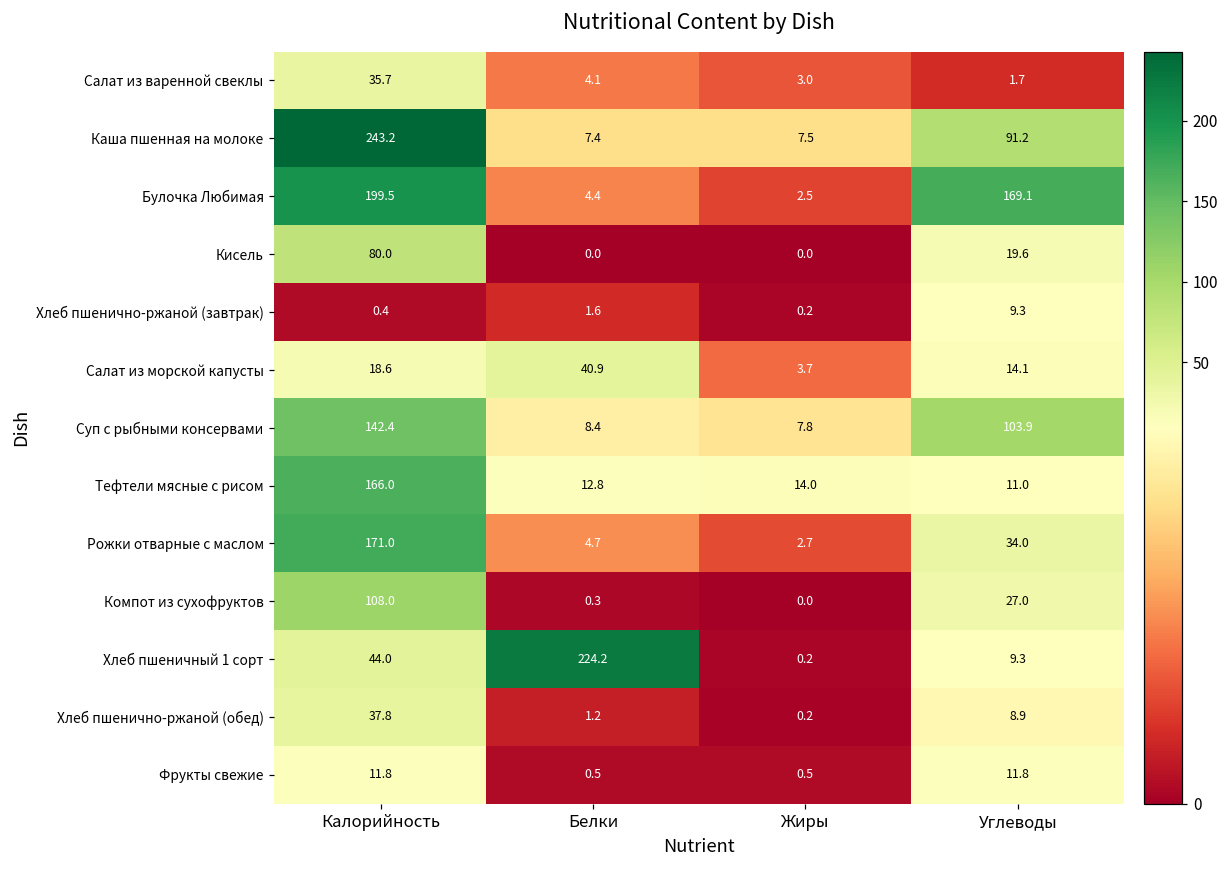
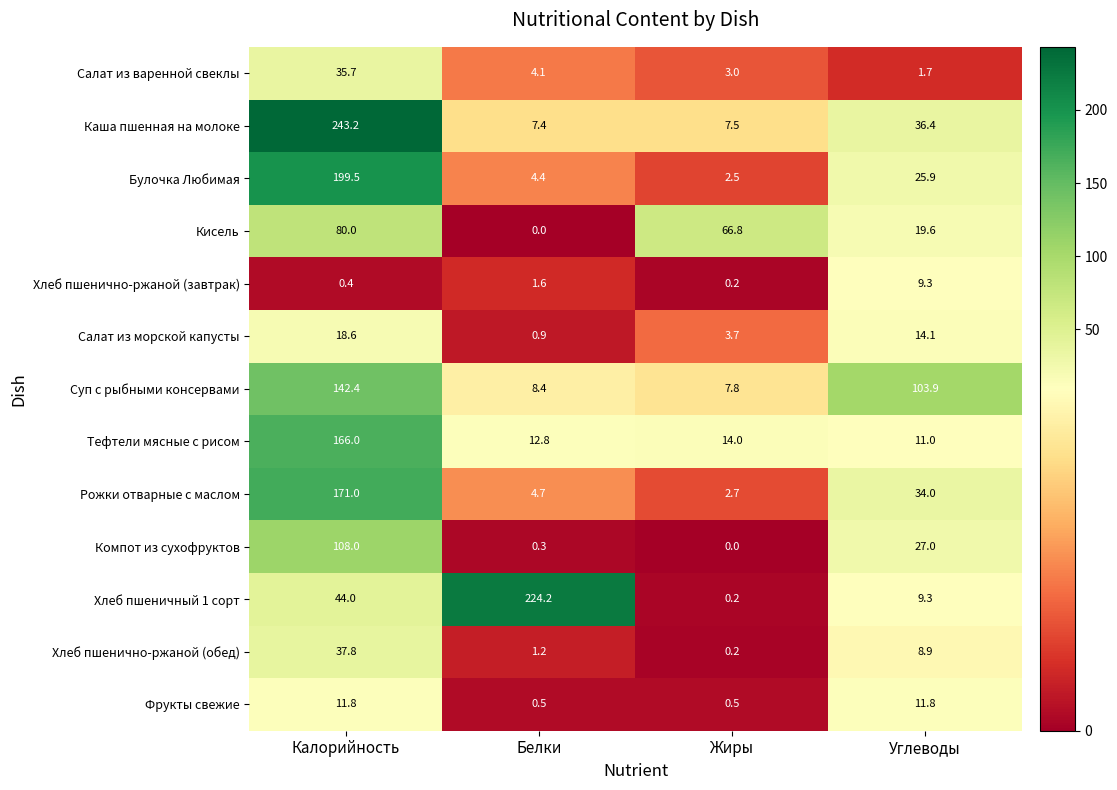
Каша пшенная на молоке, Углеводы: 91.2 -> 36.4
Булочка Любимая, Углеводы: 169.1 -> 25.9
Кисель, Жиры: 0.0 -> 66.8
Салат из морской капусты, Белки: 40.9 -> 0.9
